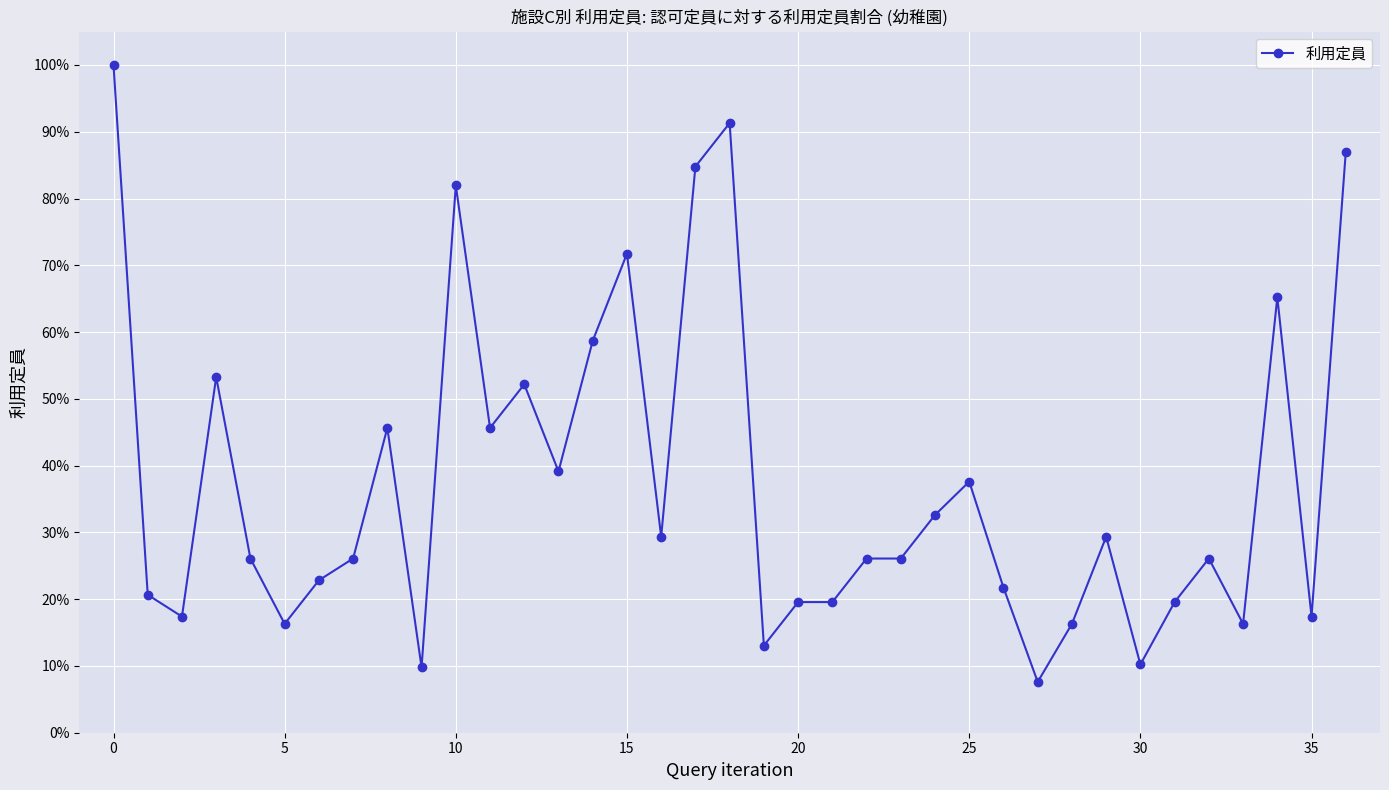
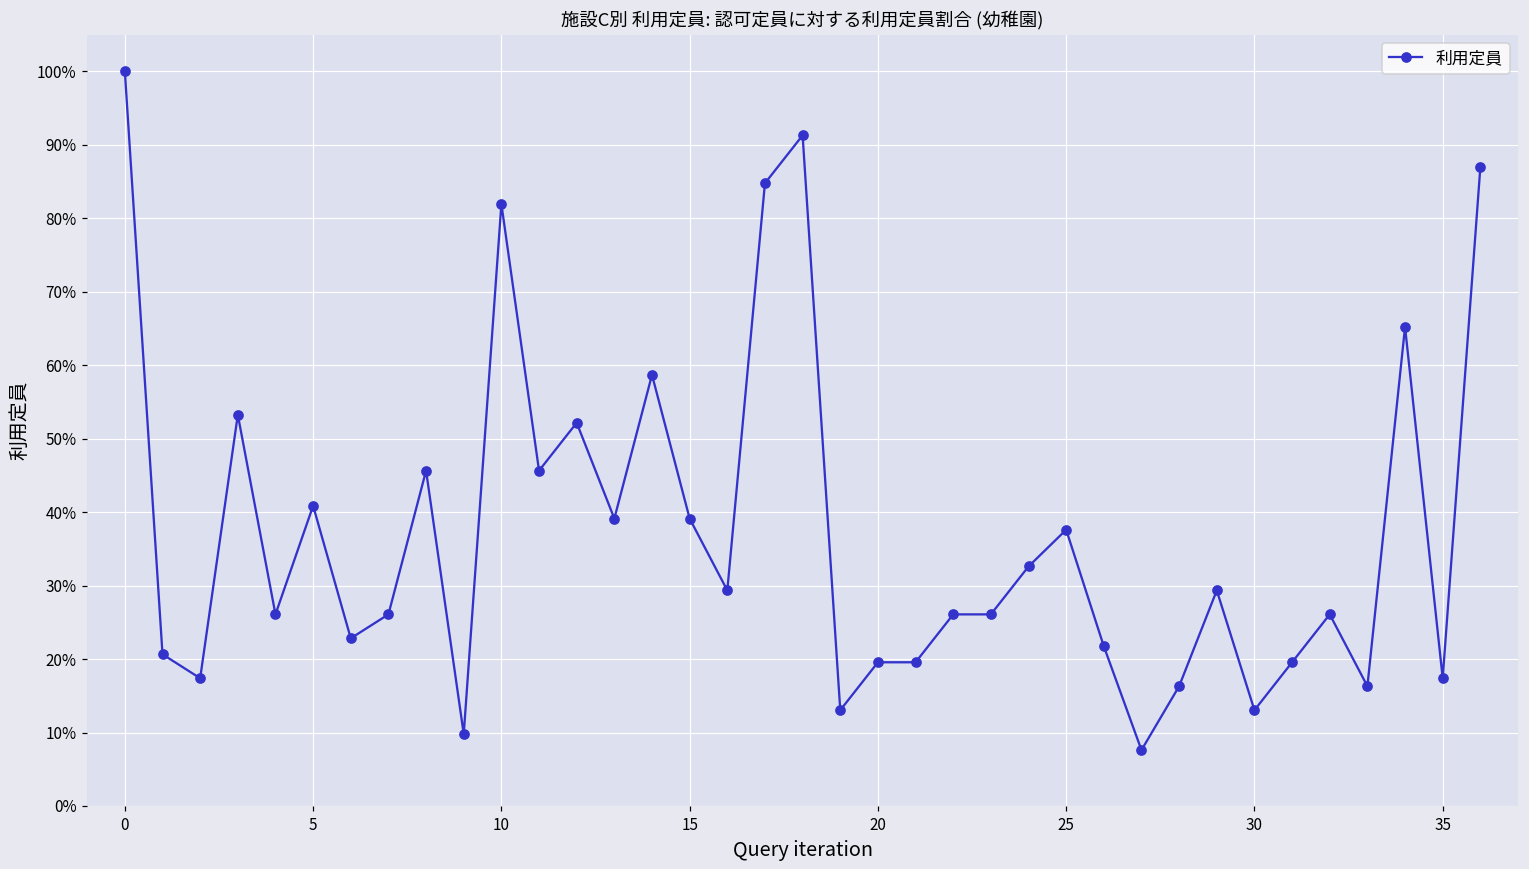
5: 16% -> 41%
15: 72% -> 39%
30: 10% -> 13%
